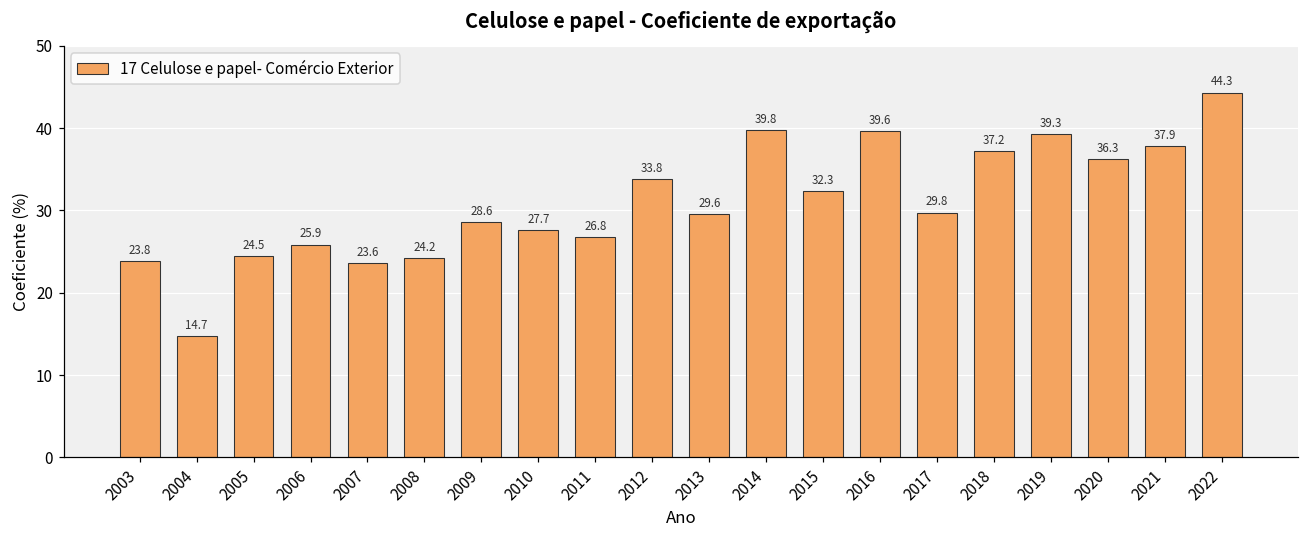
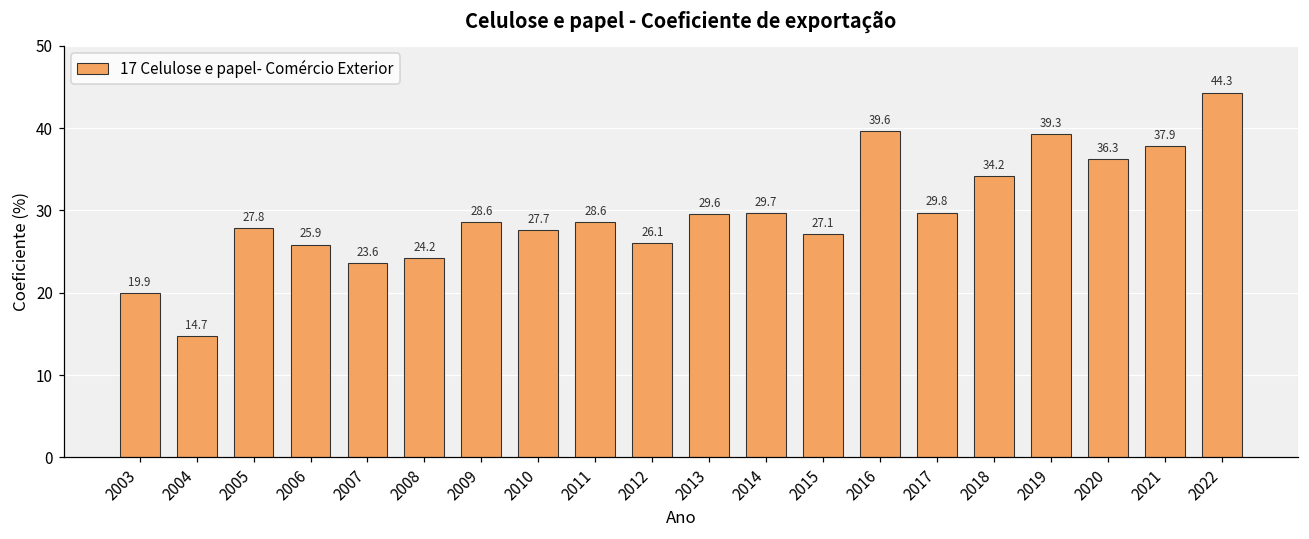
2003: 23.8 -> 19.9
2005: 24.5 -> 27.8
2011: 26.8 -> 28.6
2012: 33.8 -> 26.1
2014: 39.8 -> 29.7
2015: 32.3 -> 27.1
2018: 37.2 -> 34.2
